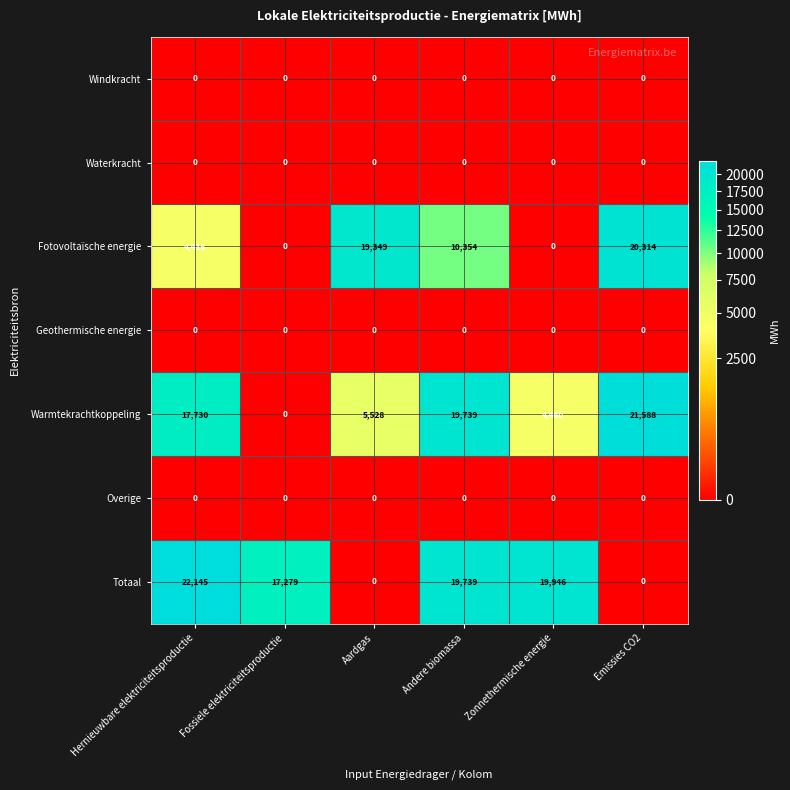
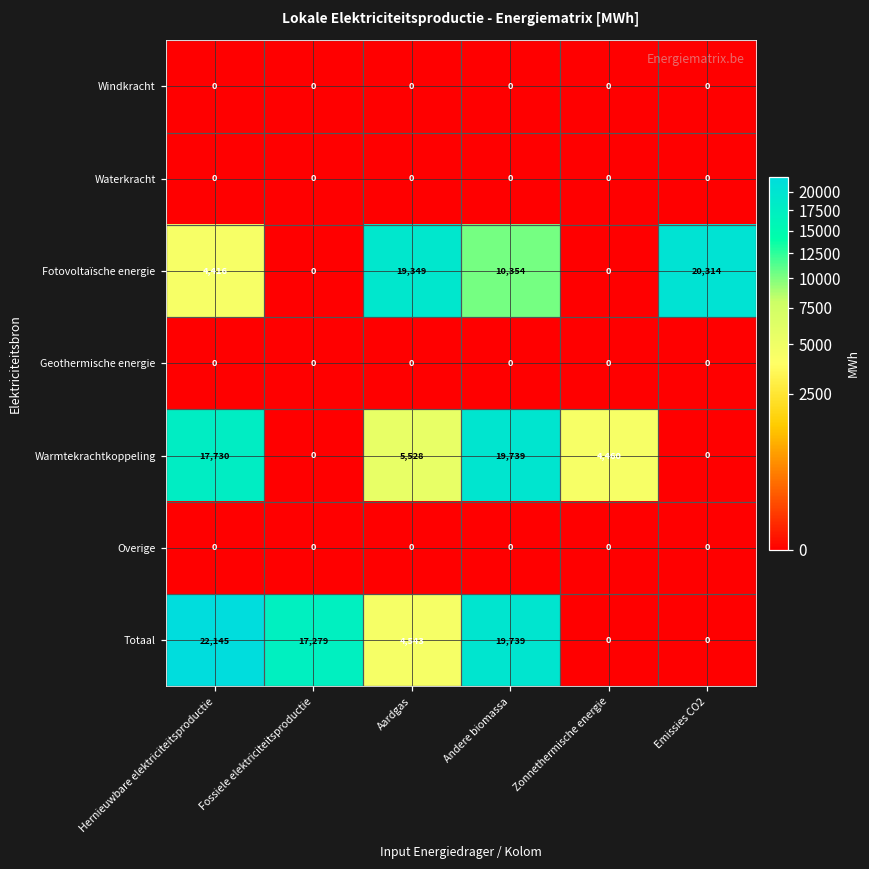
Warmtekrachtkoppeling, Emissies CO2: 21,588 -> 0
Totaal, Aardgas: 0 -> 4,543
Totaal, Zonnethermische energie: 19,946 -> 0
